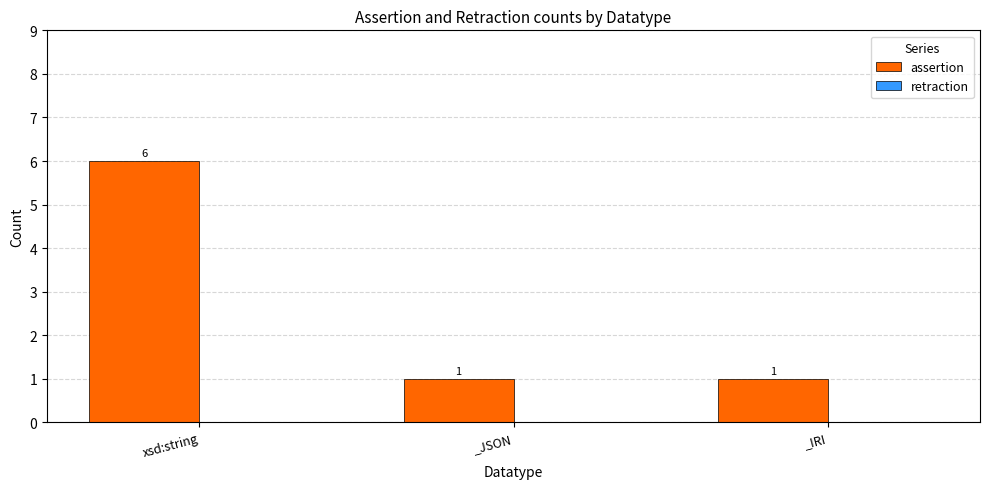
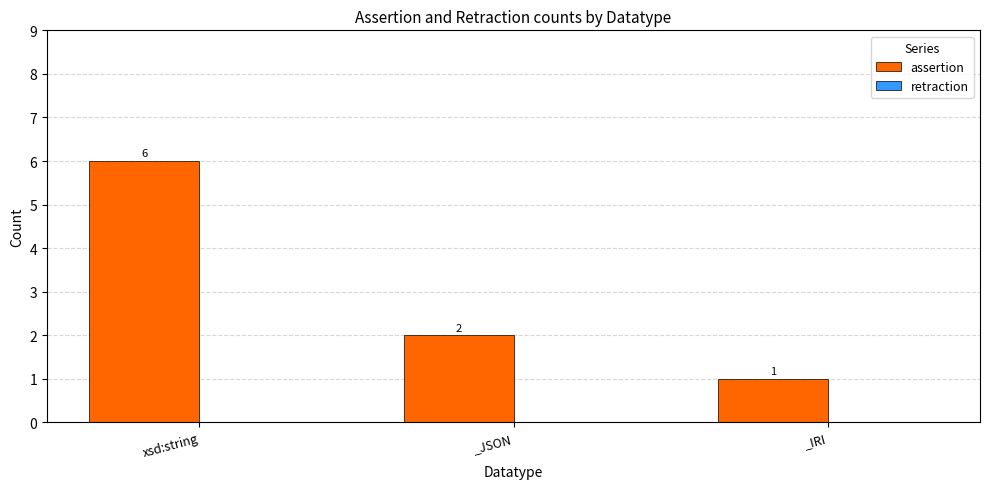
assertion, _JSON: 1 -> 2
